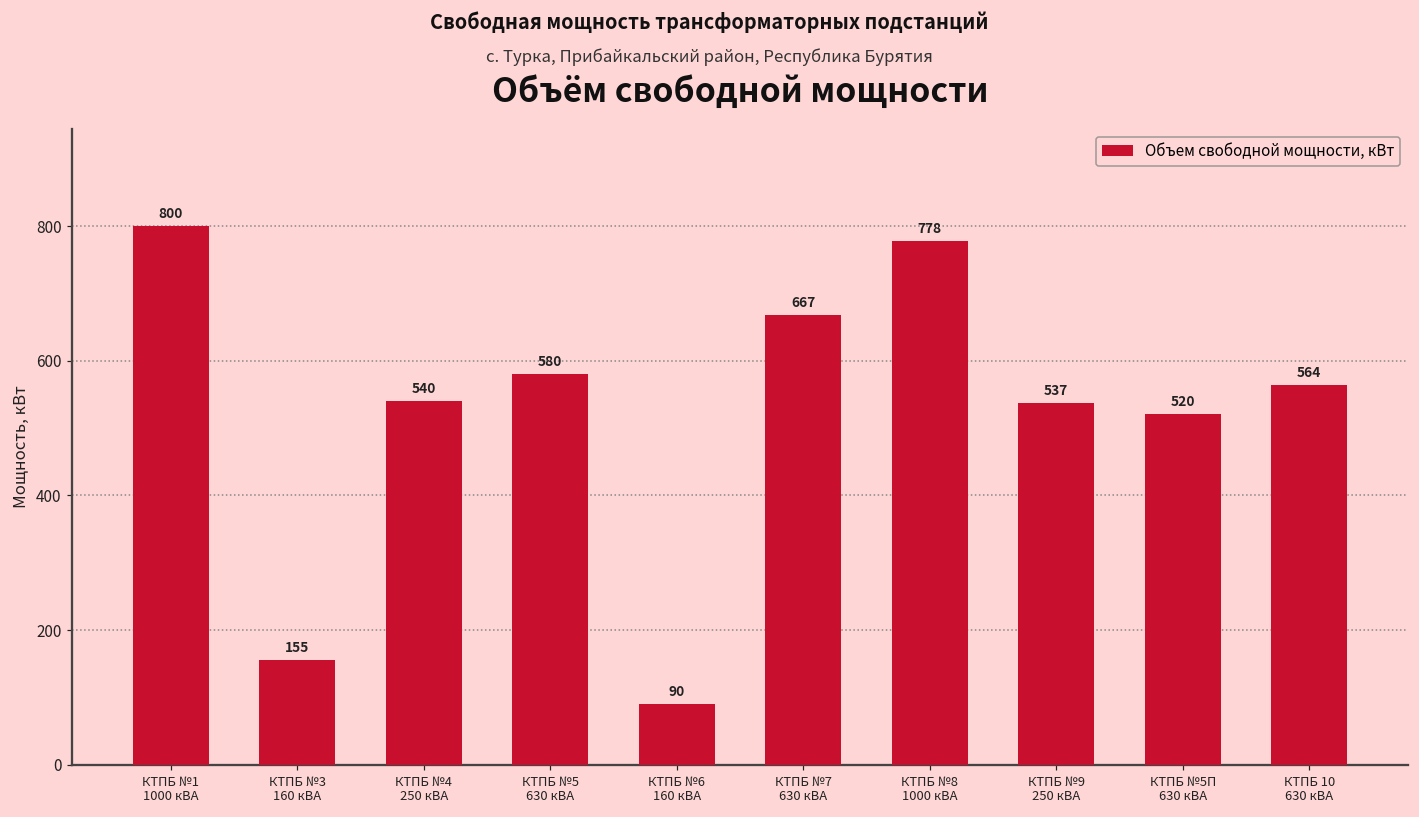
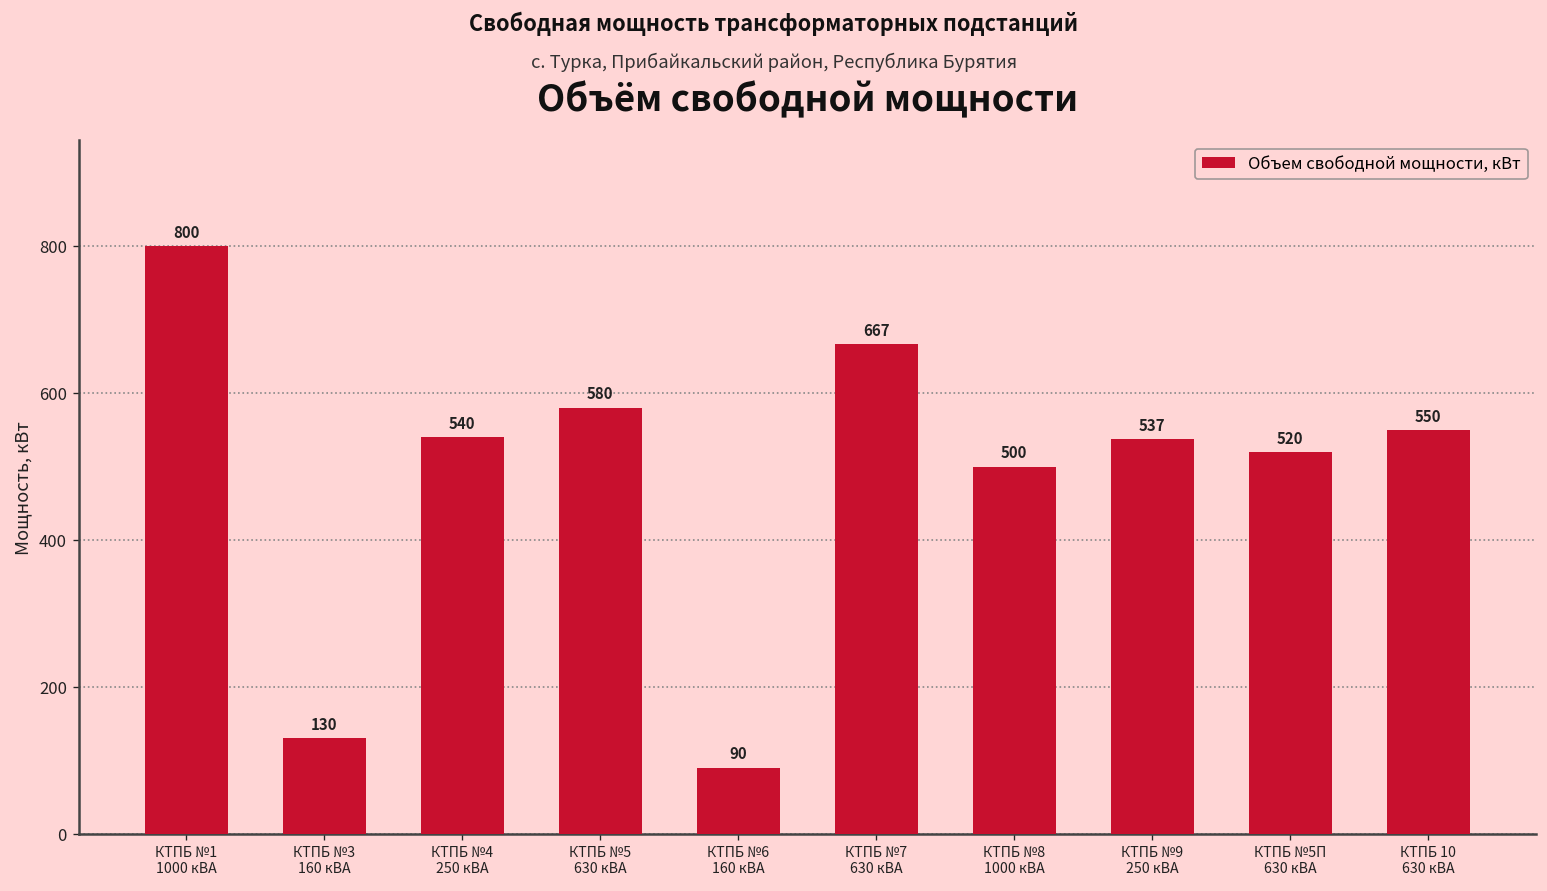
КТПБ №3 160 кВА: 155 -> 130
КТПБ №8 1000 кВА: 778 -> 500
КТПБ 10 630 кВА: 564 -> 550
